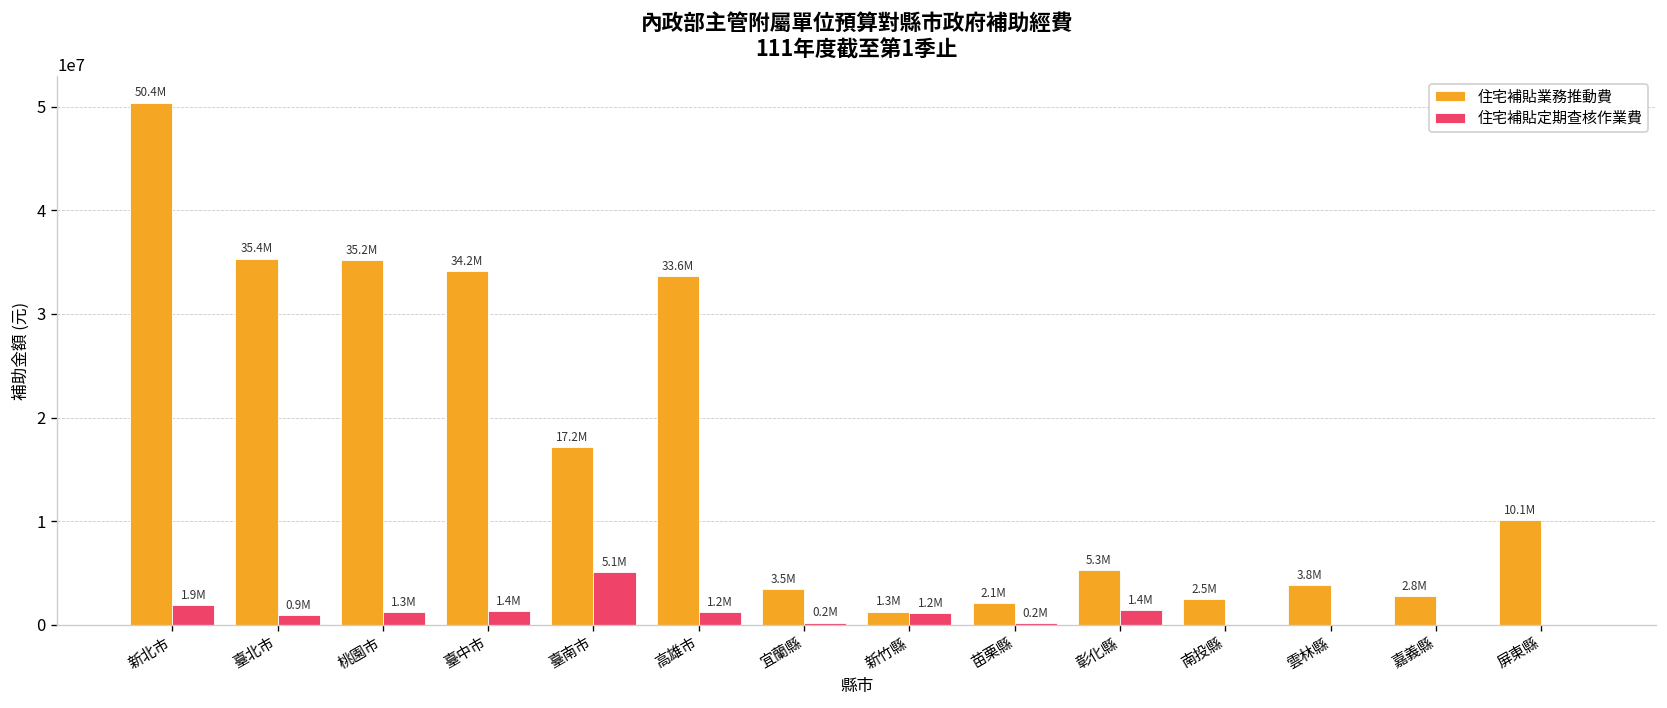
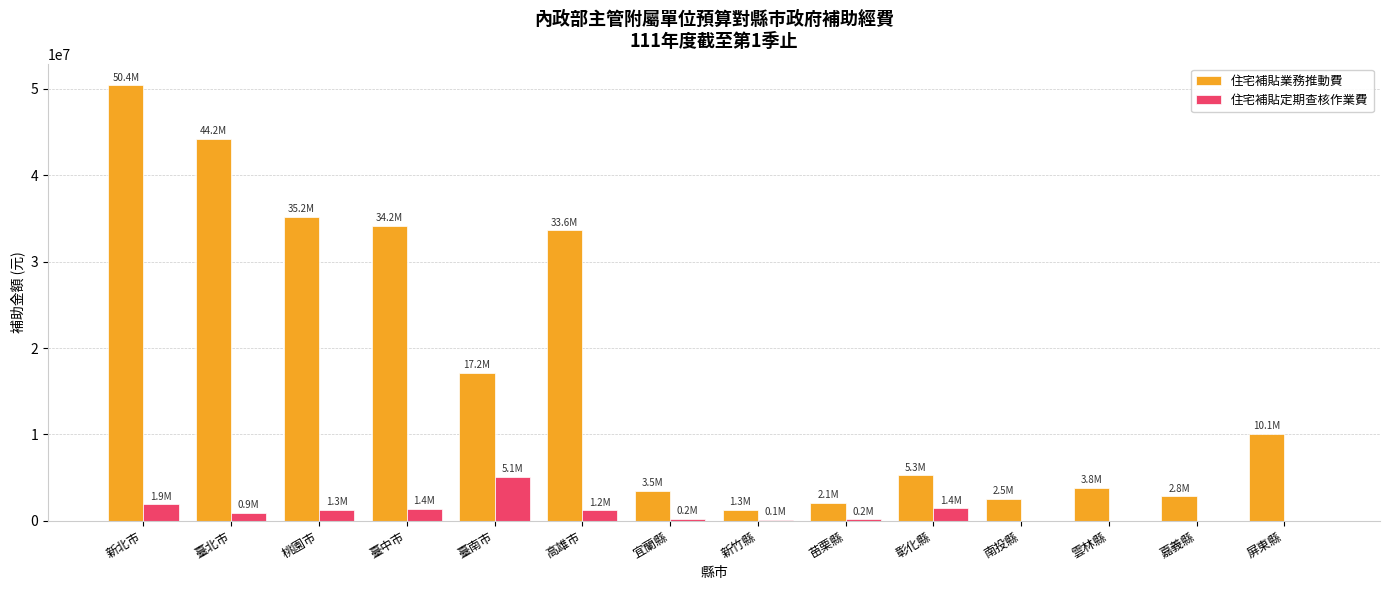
住宅補貼業務推動費, 臺北市: 35.4M -> 44.2M
住宅補貼定期查核作業費, 新竹縣: 1.2M -> 0.1M
